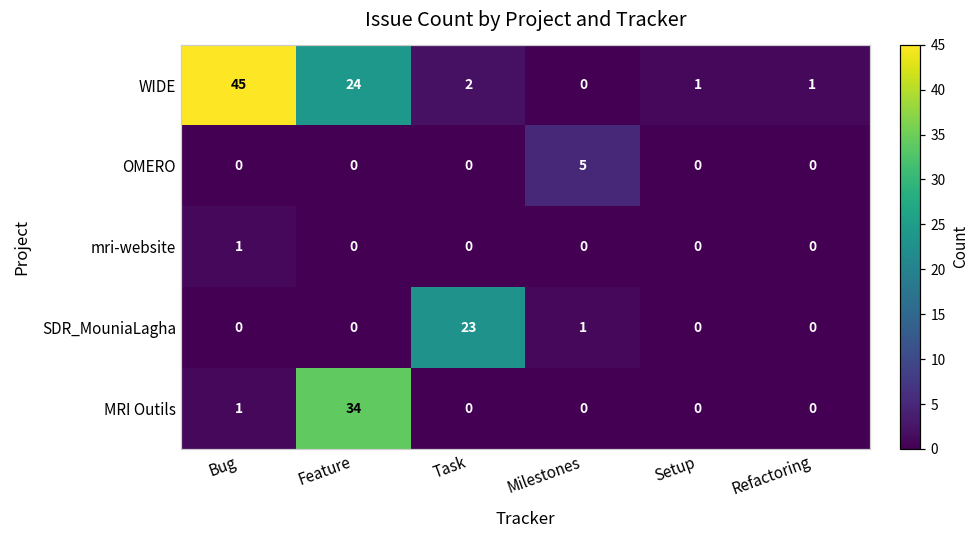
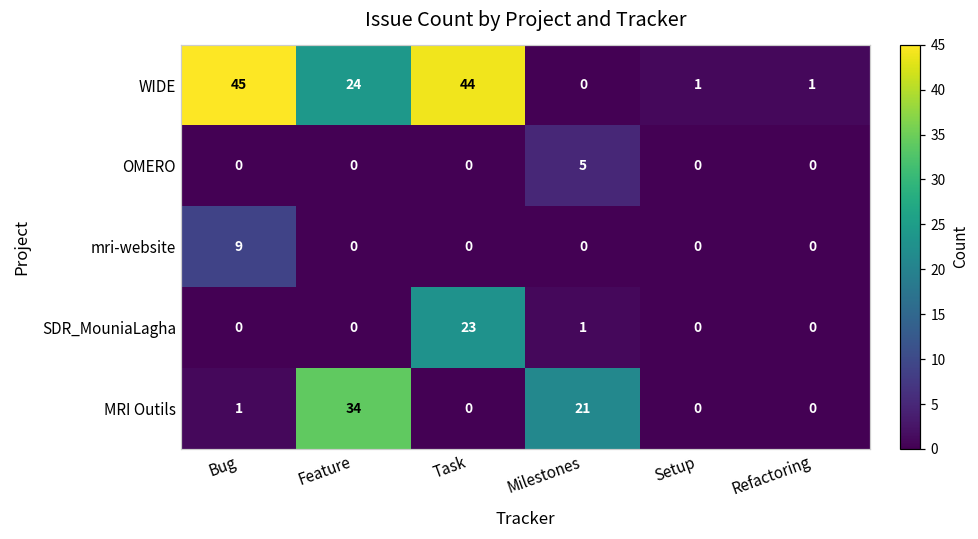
WIDE, Task: 2 -> 44
mri-website, Bug: 1 -> 9
MRI Outils, Milestones: 0 -> 21
